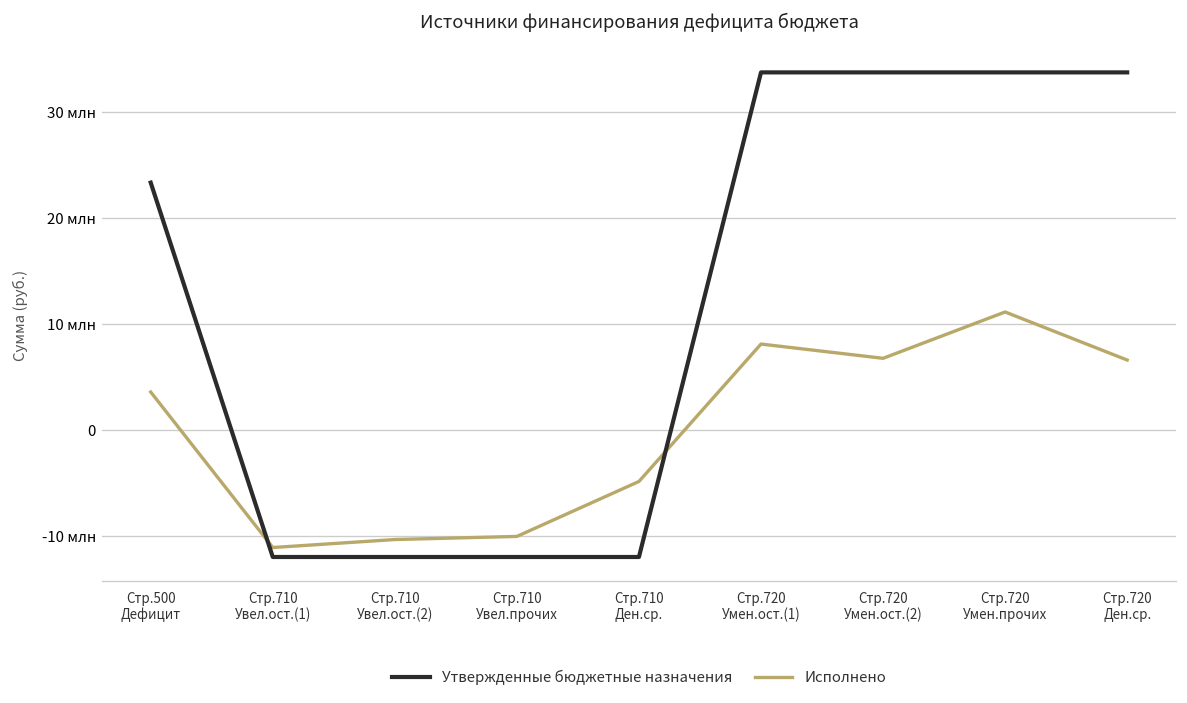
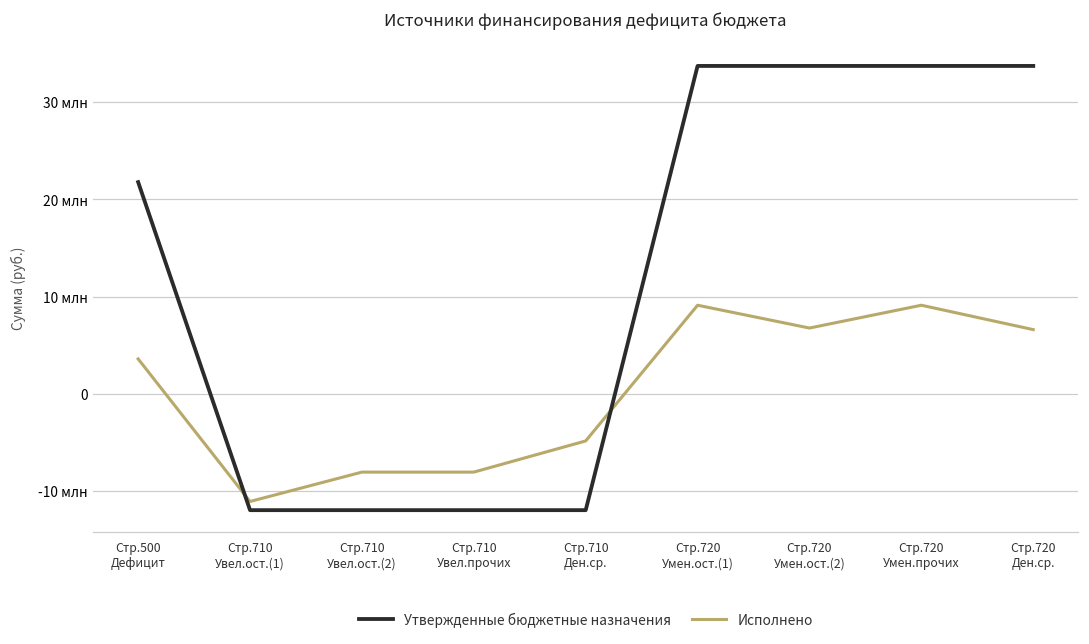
Утвержденные бюджетные назначения, Стр.500 Дефицит: 23 млн -> 22 млн
Исполнено, Стр.710 Увел.ост.(2): -10 млн -> -8 млн
Исполнено, Стр.710 Увел.прочих: -10 млн -> -8 млн
Исполнено, Стр.720 Умен.ост.(1): 8 млн -> 9 млн
Исполнено, Стр.720 Умен.прочих: 11 млн -> 9 млн
